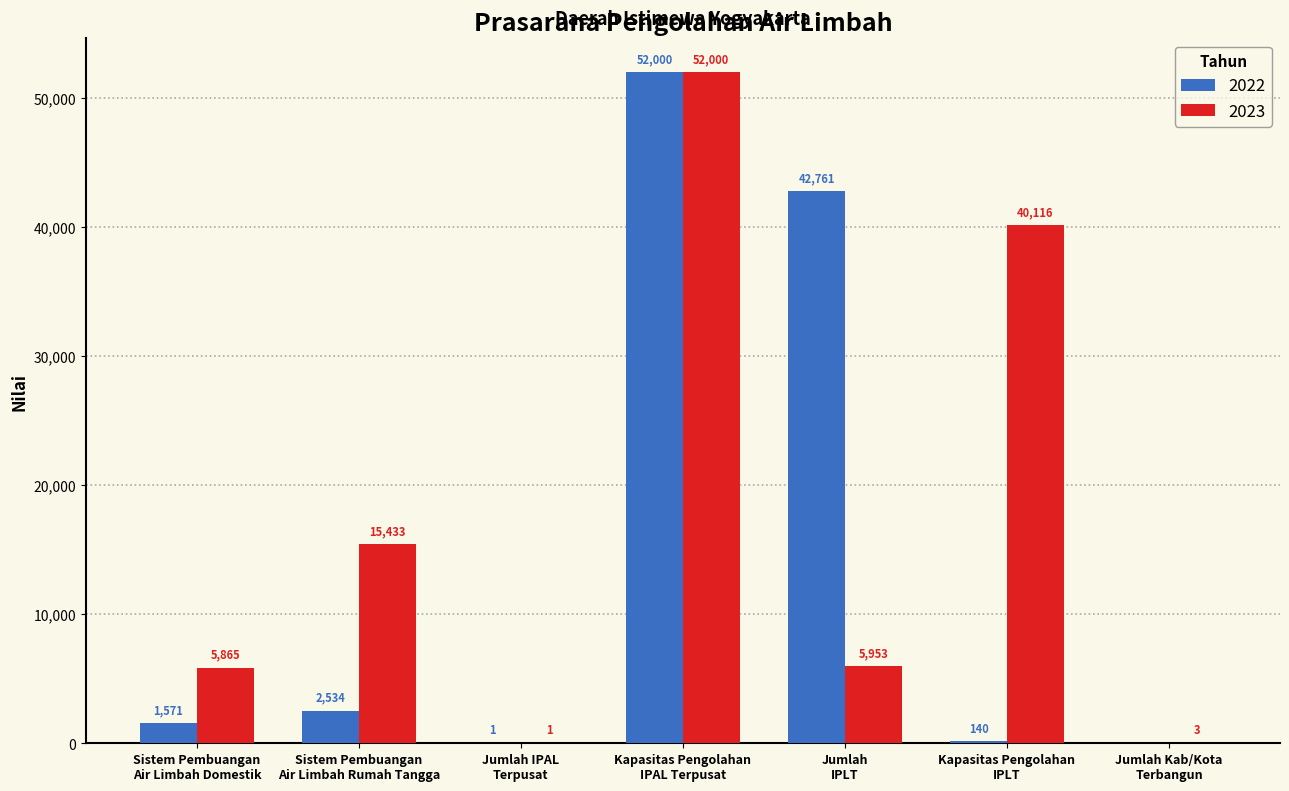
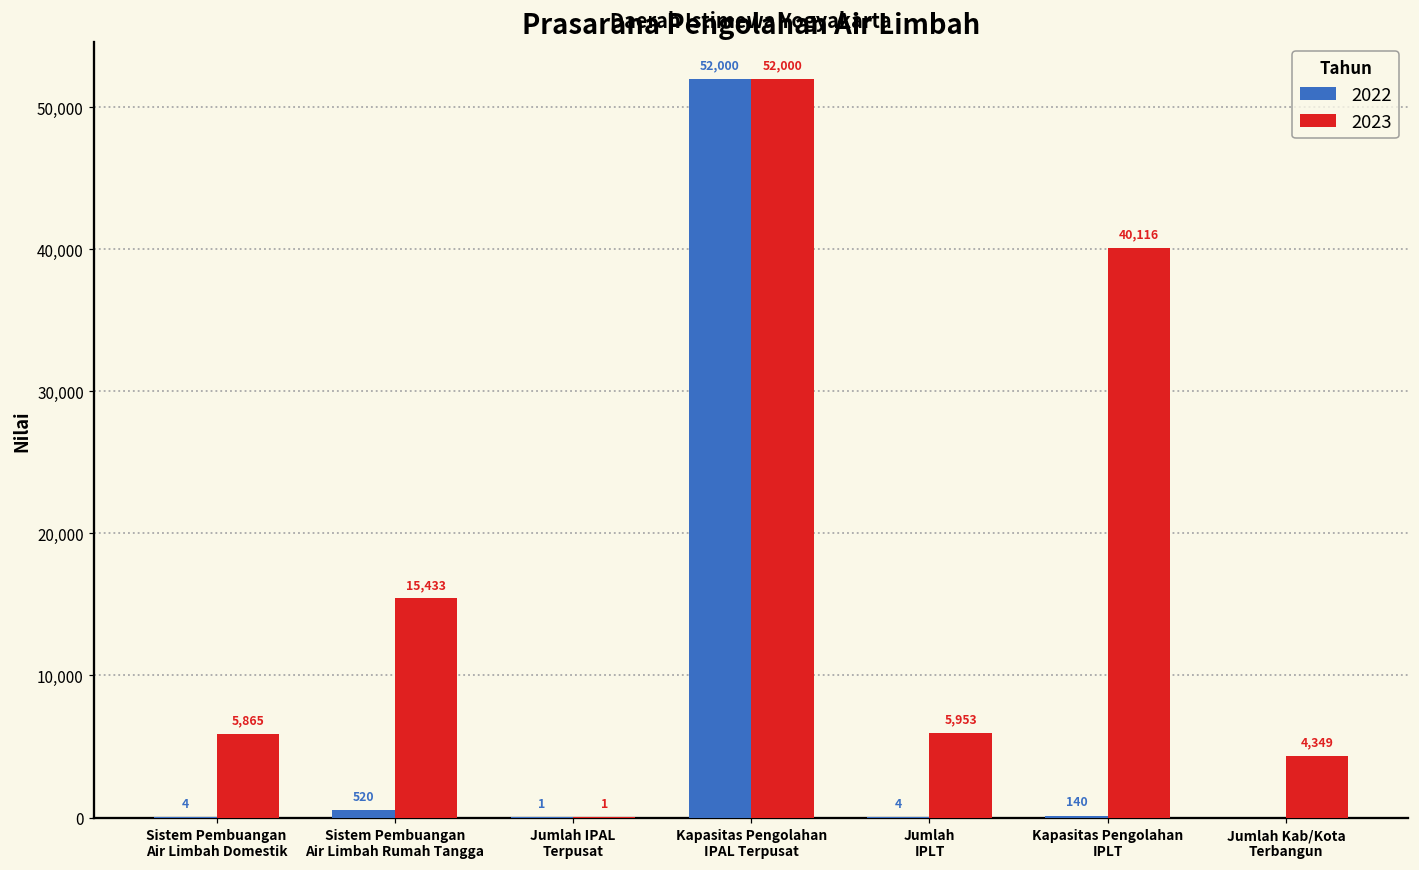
2022, Sistem Pembuangan Air Limbah Domestik: 1,571 -> 4
2022, Sistem Pembuangan Air Limbah Rumah Tangga: 2,534 -> 520
2022, Jumlah IPLT: 42,761 -> 4
2023, Jumlah Kab/Kota Terbangun: 3 -> 4,349
